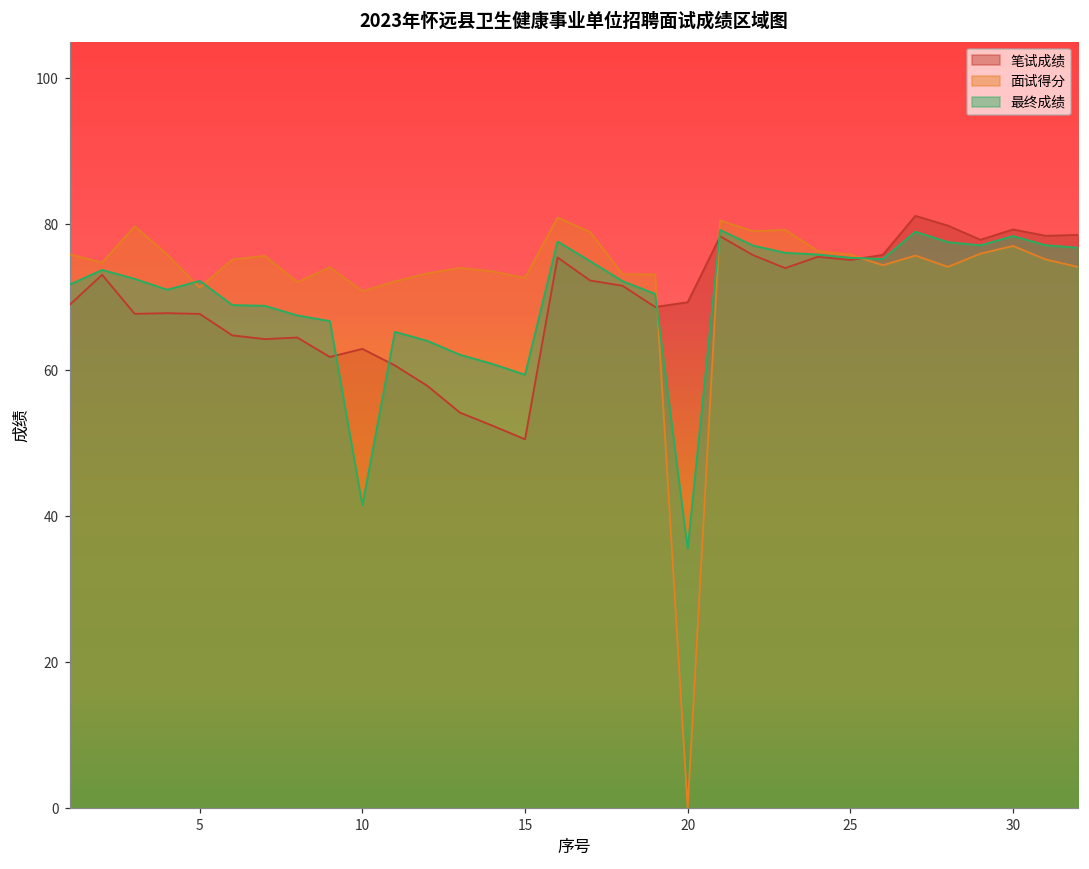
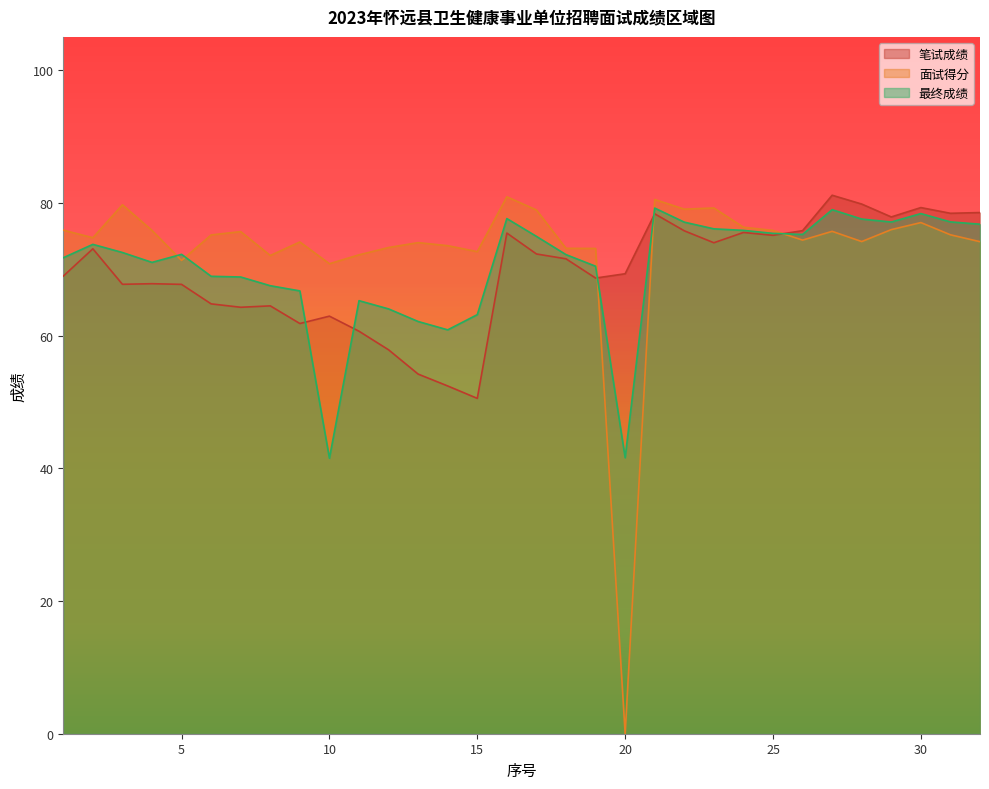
最终成绩, 15: 59 -> 63
最终成绩, 20: 36 -> 42
